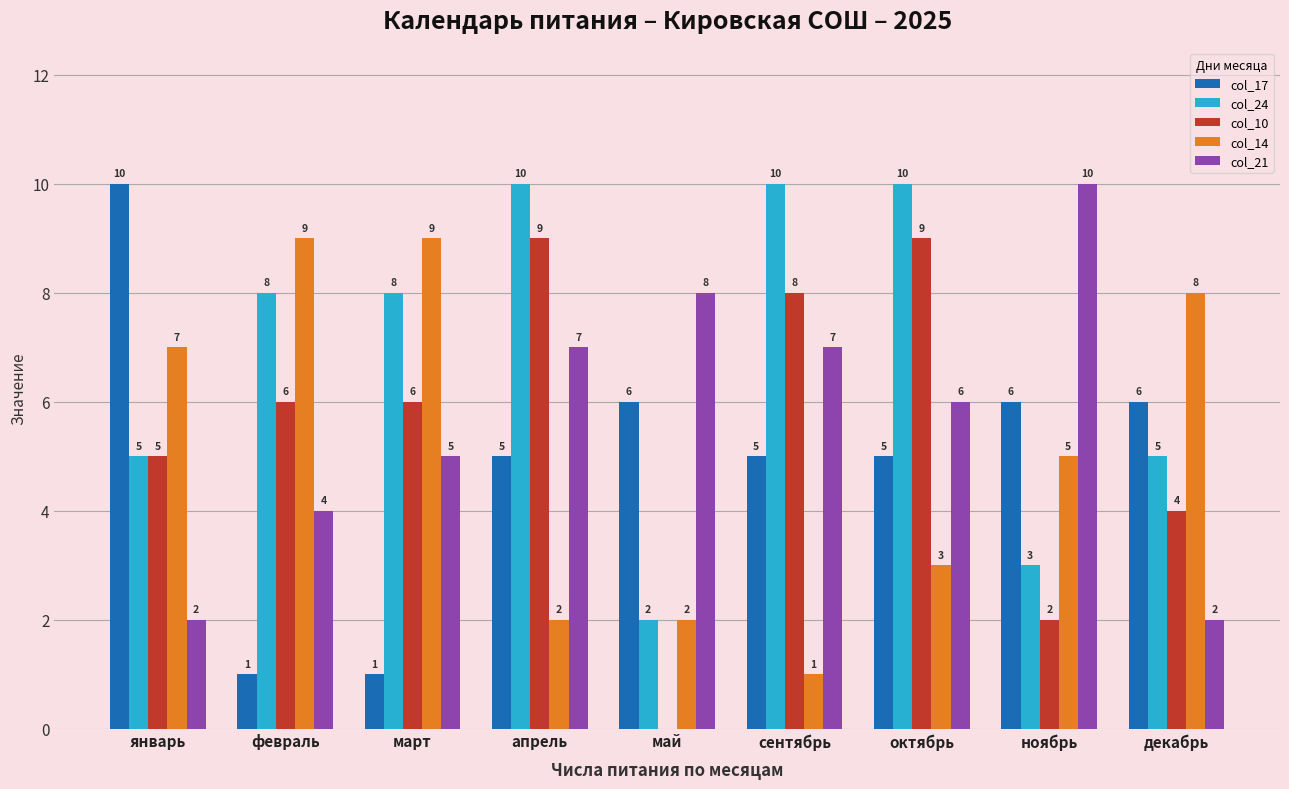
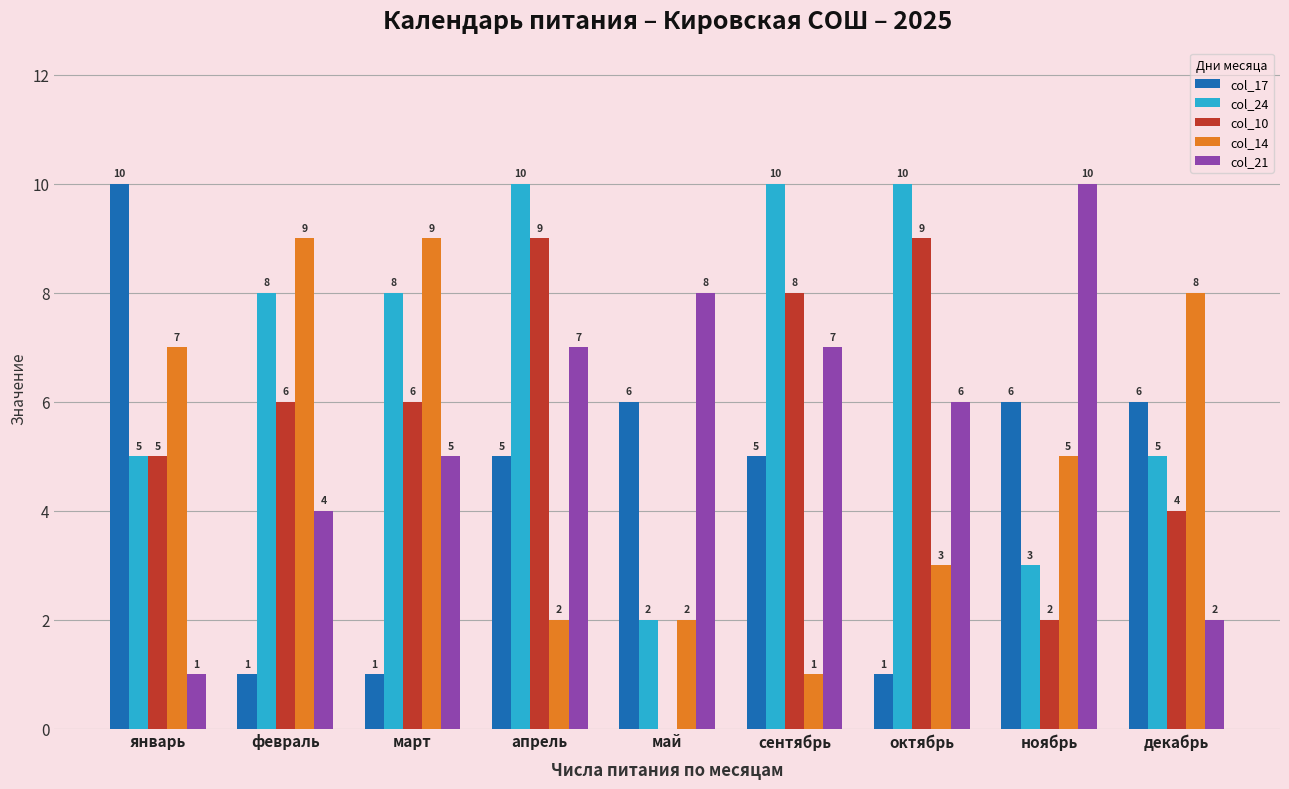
col_21, январь: 2 -> 1
col_17, октябрь: 5 -> 1
